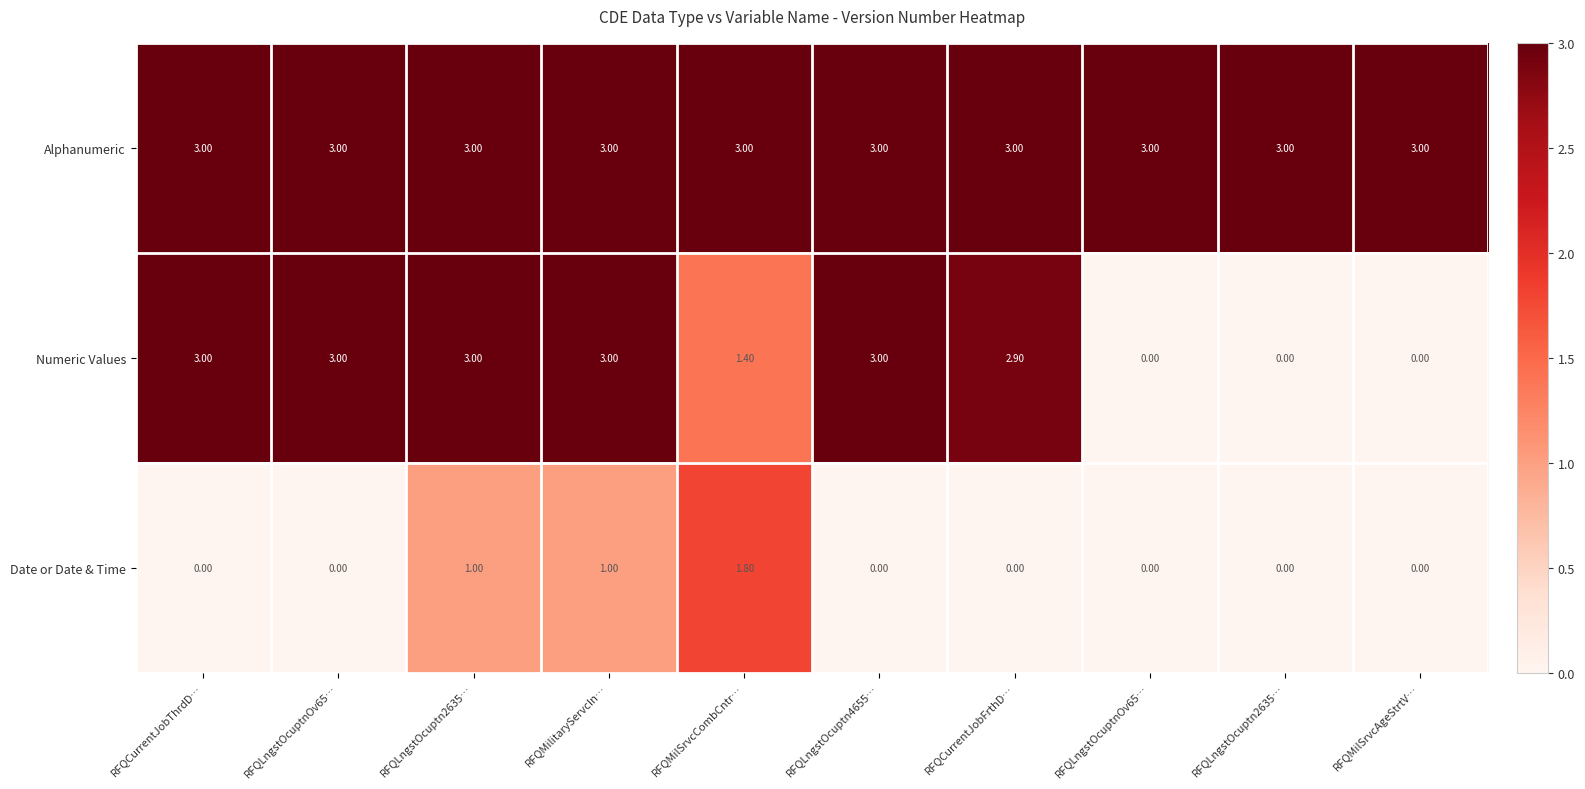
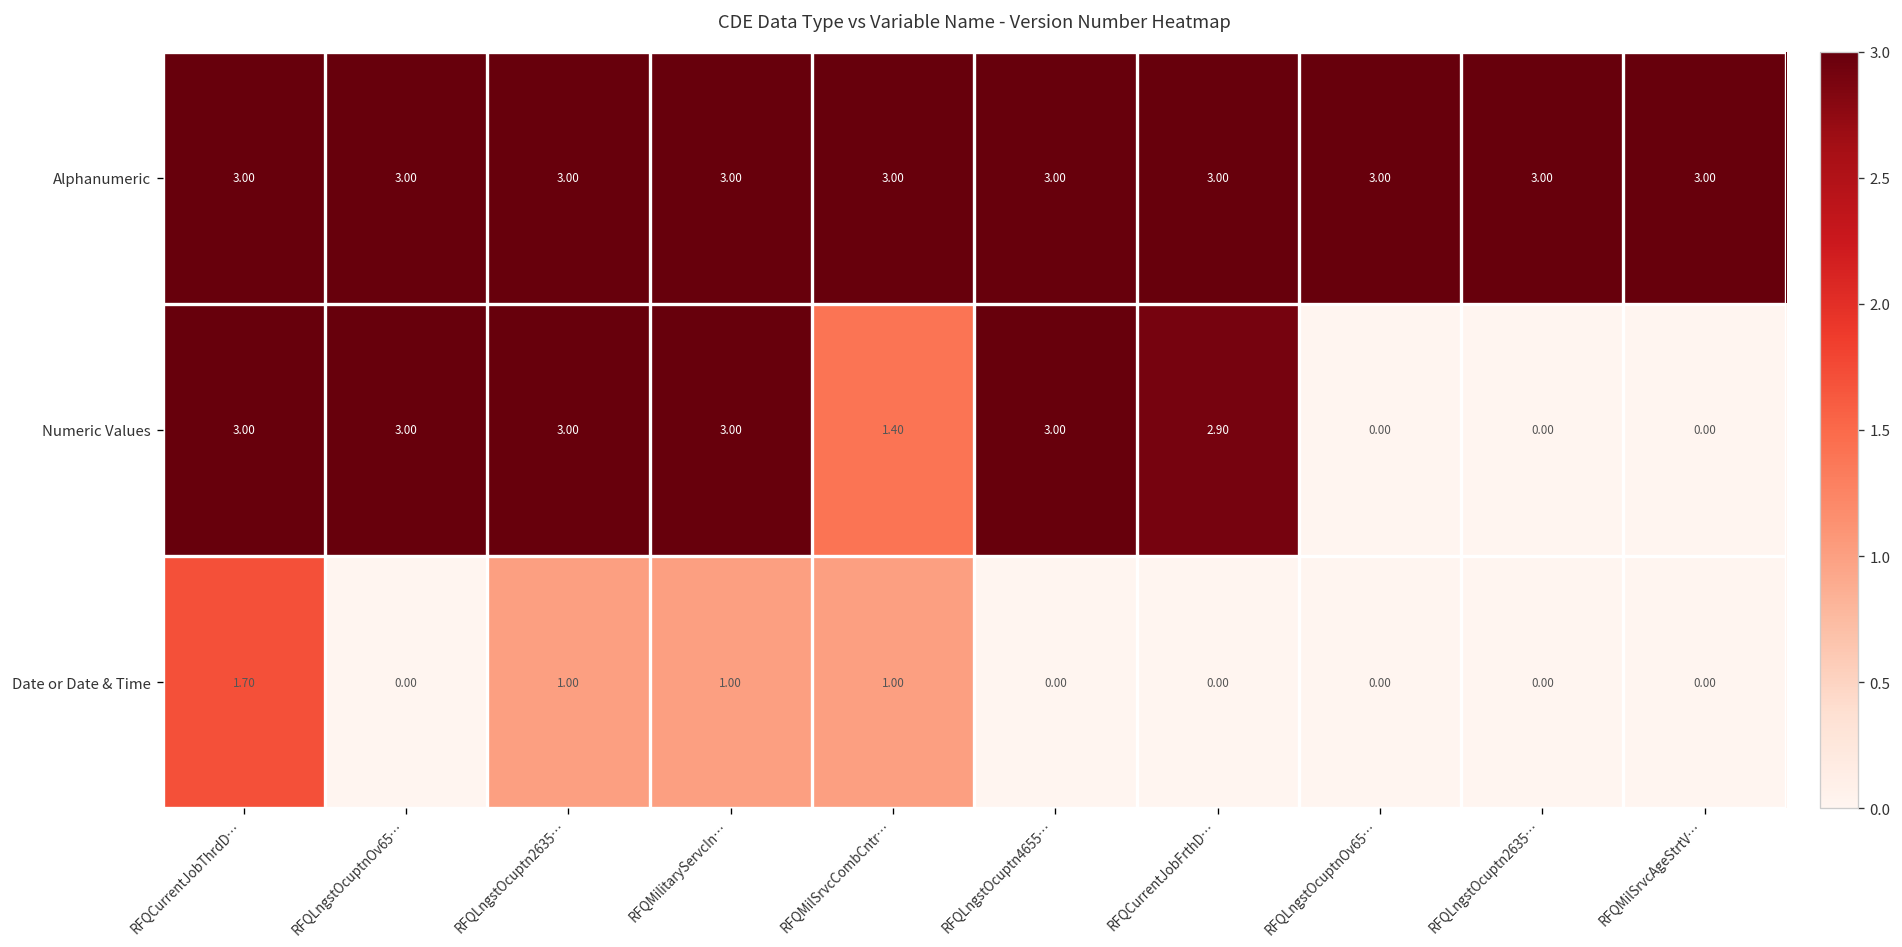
Date or Date & Time, RFQCurrentJobThrdD…: 0.00 -> 1.70
Date or Date & Time, RFQMilSrvcCombCntr…: 1.80 -> 1.00
